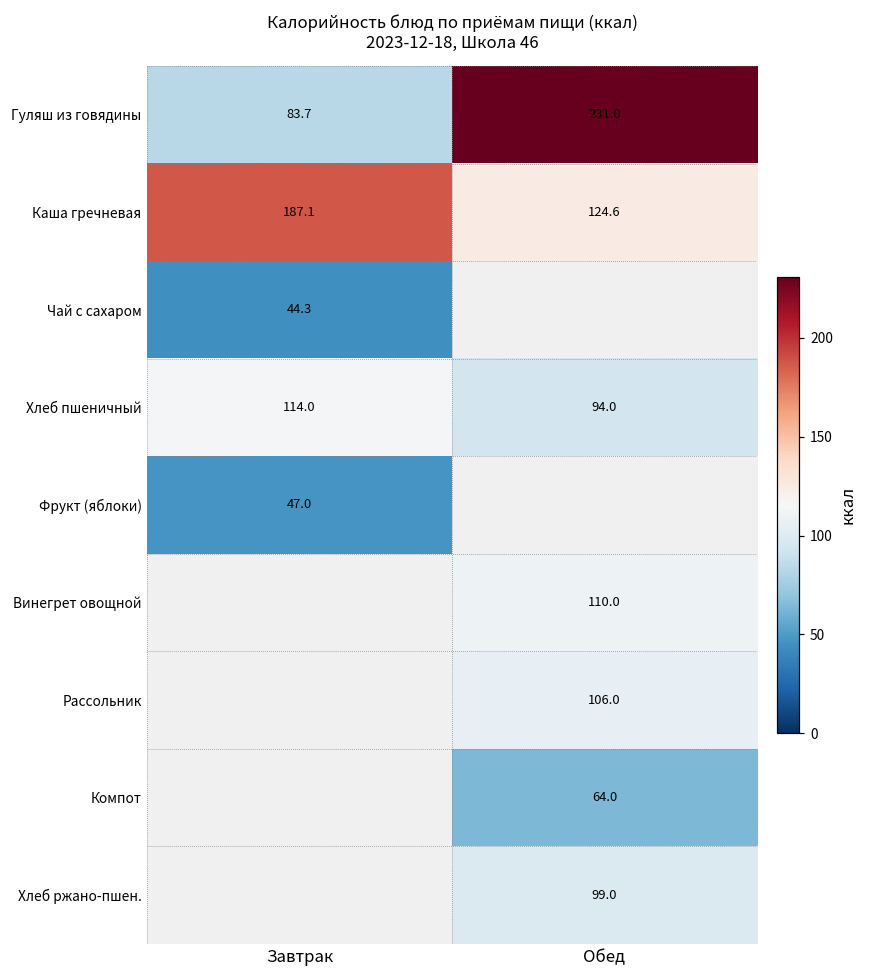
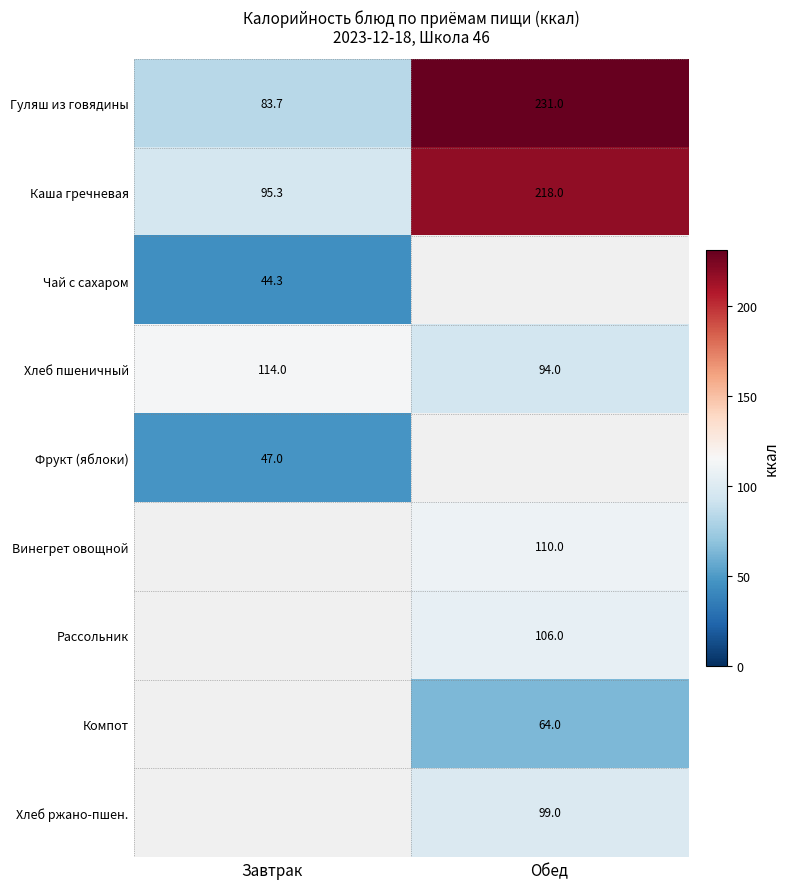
Каша гречневая, Завтрак: 187.1 -> 95.3
Каша гречневая, Обед: 124.6 -> 218.0
